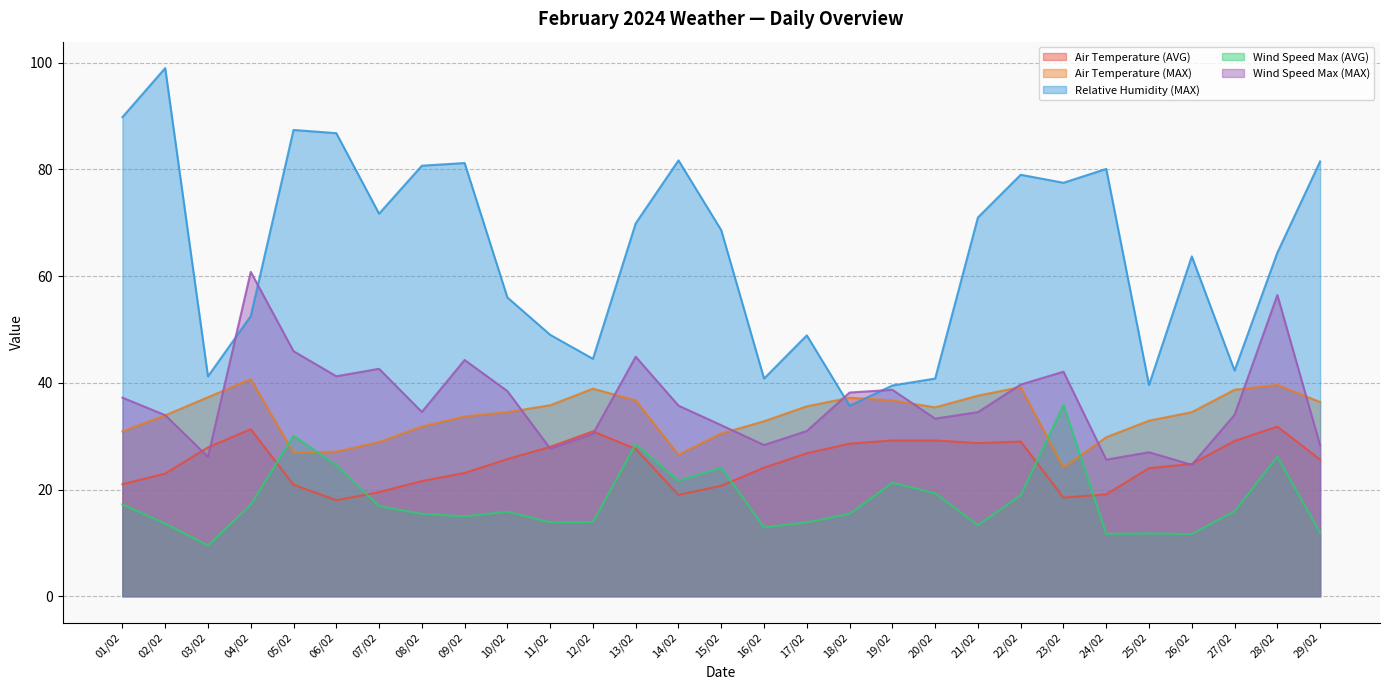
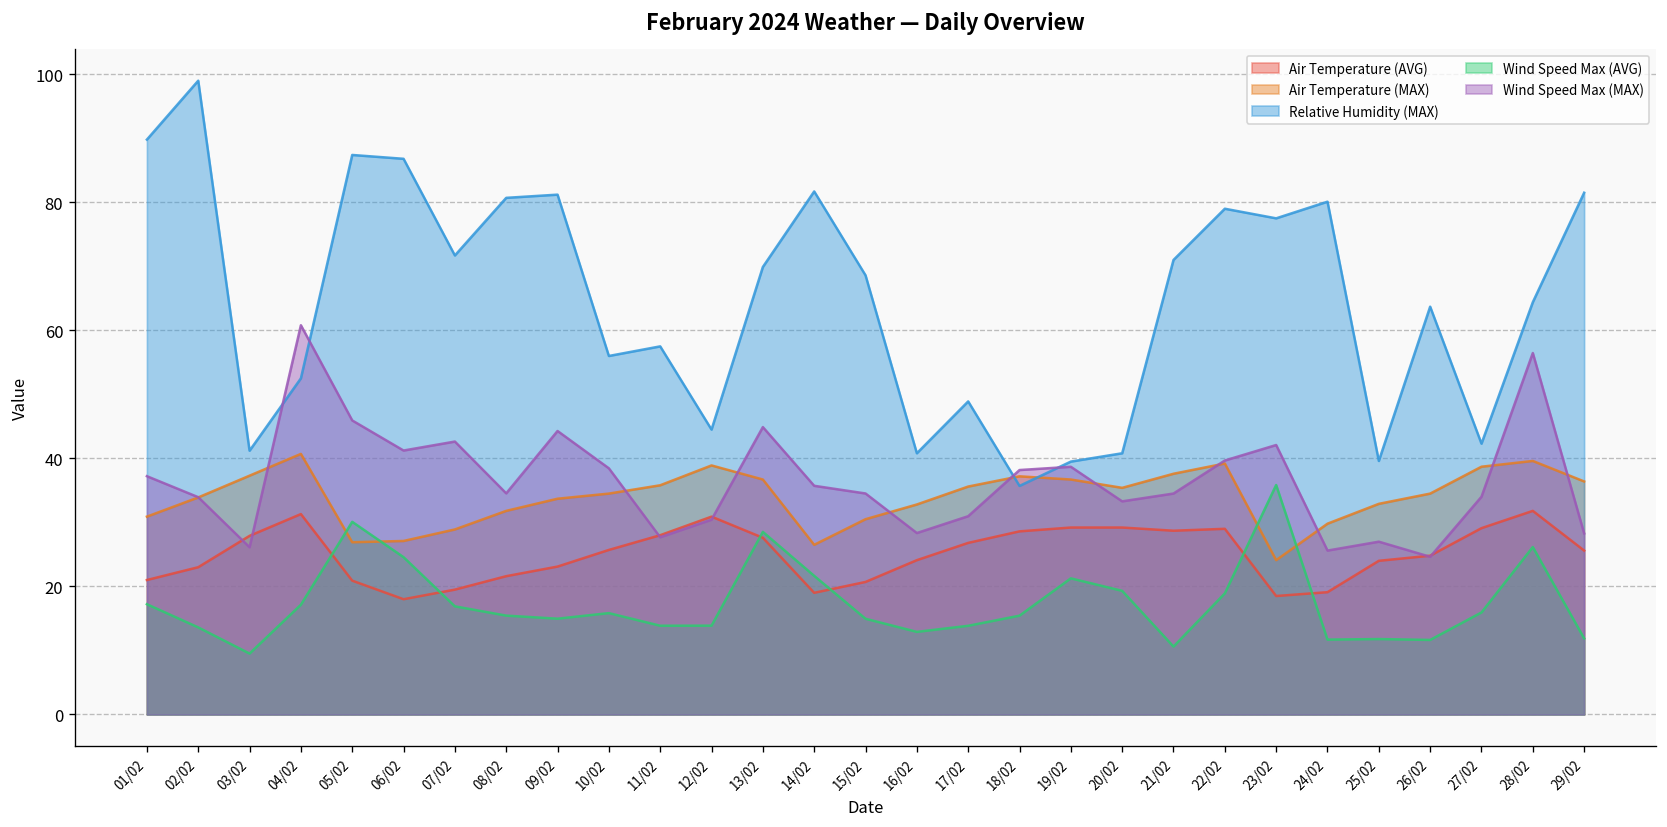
Relative Humidity (MAX), 11/02: 49 -> 58
Wind Speed Max (AVG), 15/02: 24 -> 15
Wind Speed Max (MAX), 15/02: 32 -> 35
Wind Speed Max (AVG), 21/02: 13 -> 11
